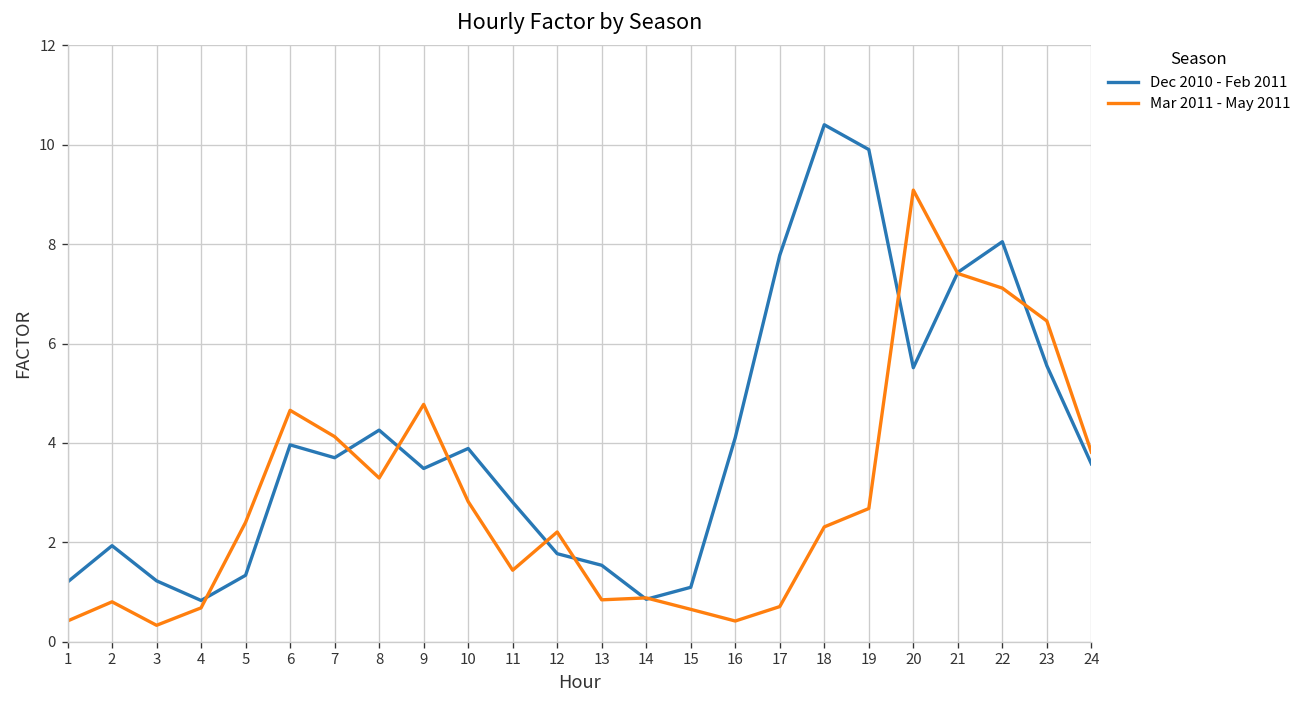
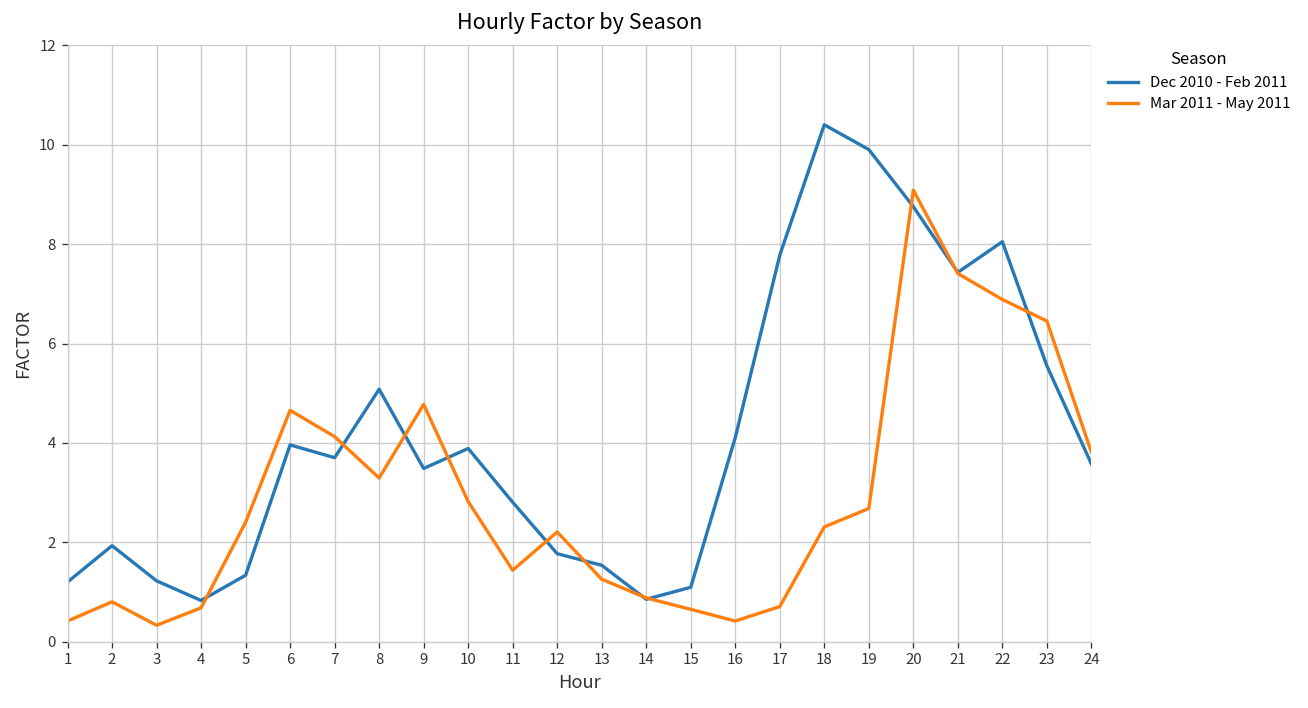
Dec 2010 - Feb 2011, 8: 4.3 -> 5.1
Mar 2011 - May 2011, 13: 0.8 -> 1.3
Dec 2010 - Feb 2011, 20: 5.5 -> 8.8
Mar 2011 - May 2011, 22: 7.1 -> 6.9
